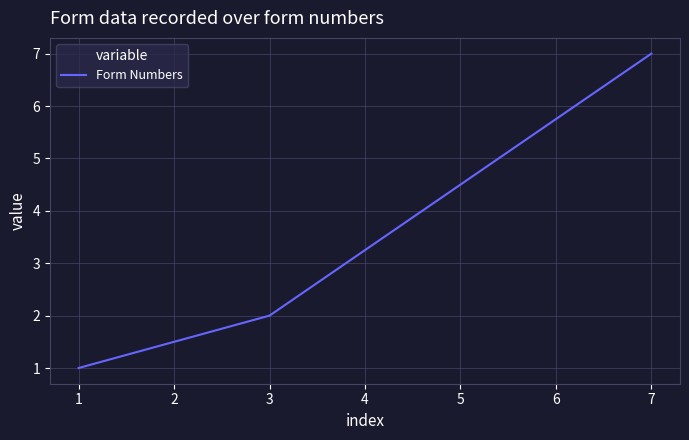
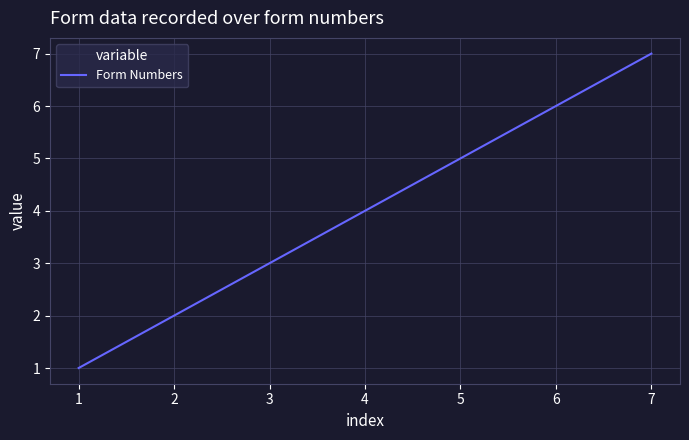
3: 2 -> 3
